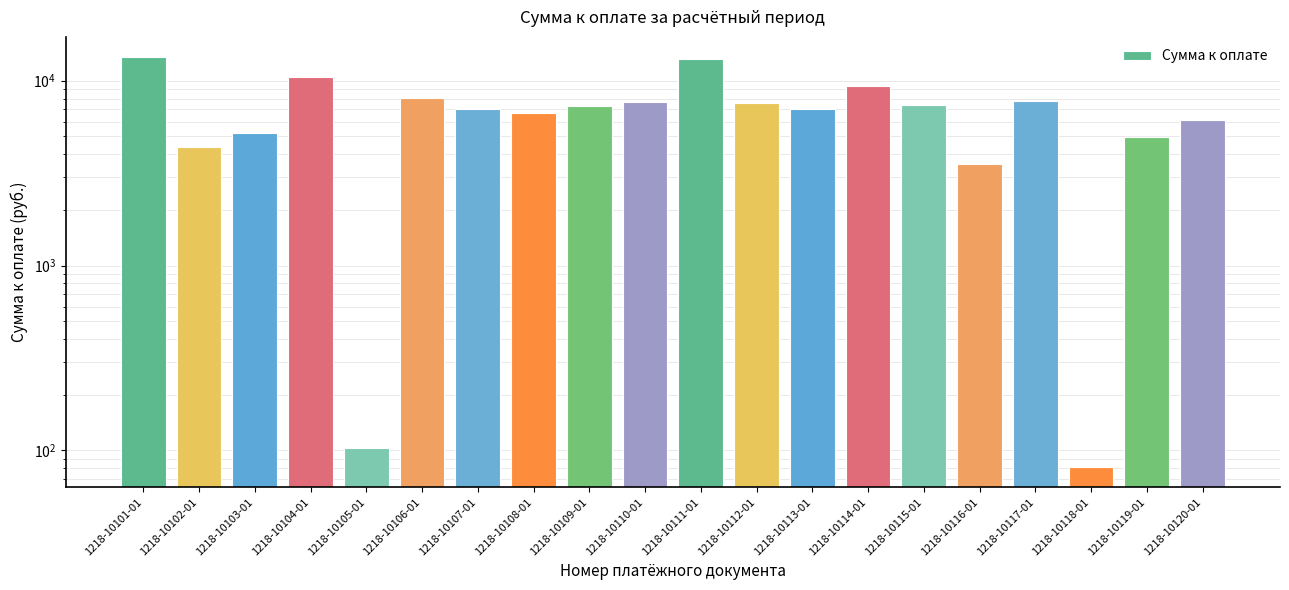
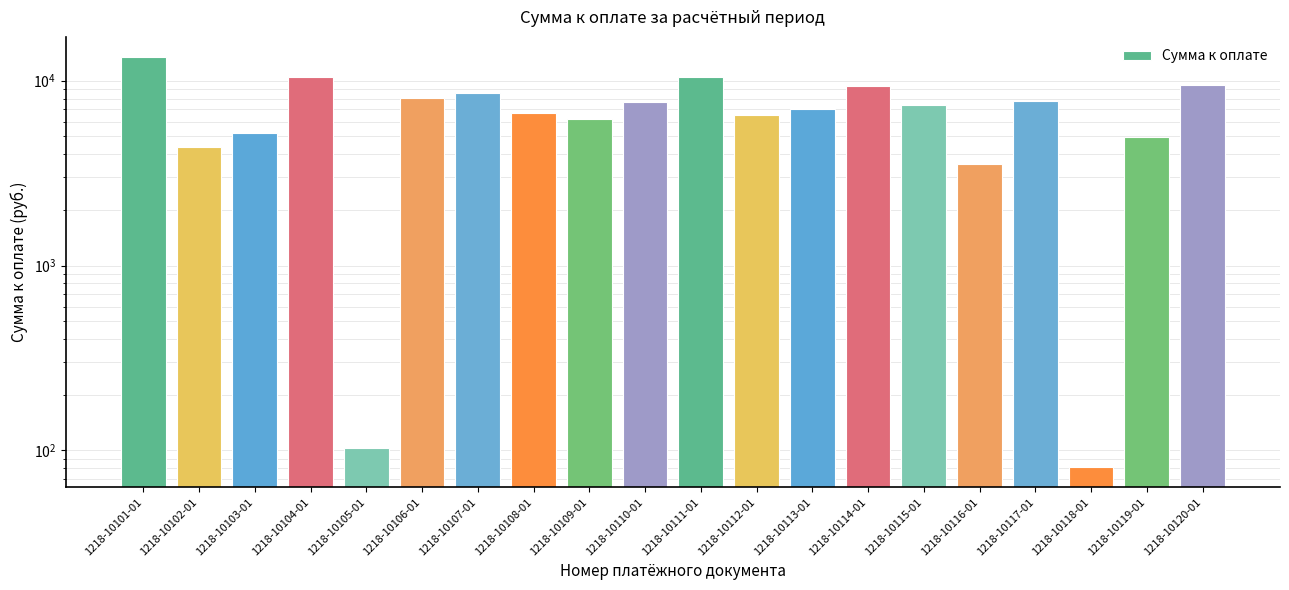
1218-10107-01: 7000 -> 9000
1218-10109-01: 7200 -> 6200
1218-10111-01: 13000 -> 10000
1218-10112-01: 7600 -> 6500
1218-10120-01: 6100 -> 9000
